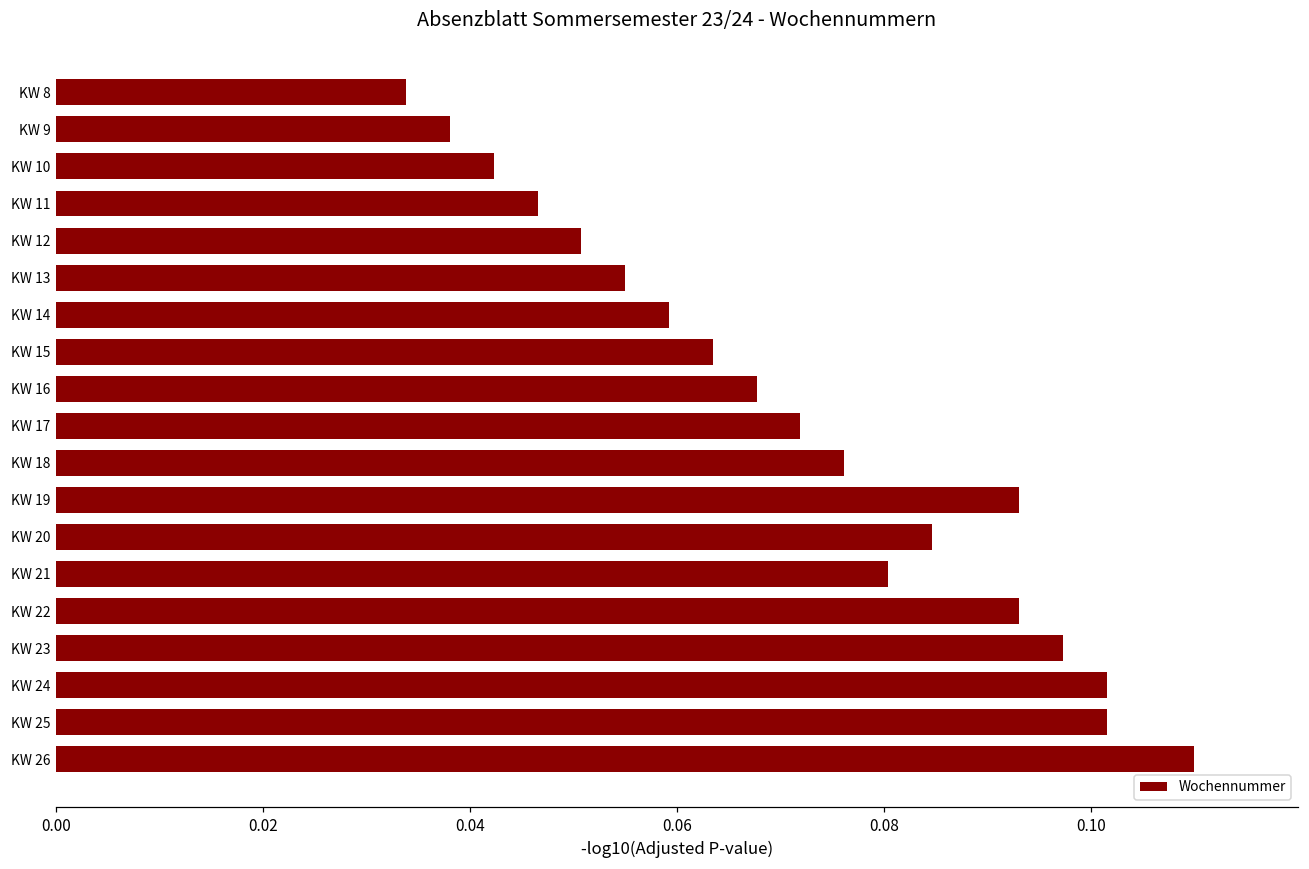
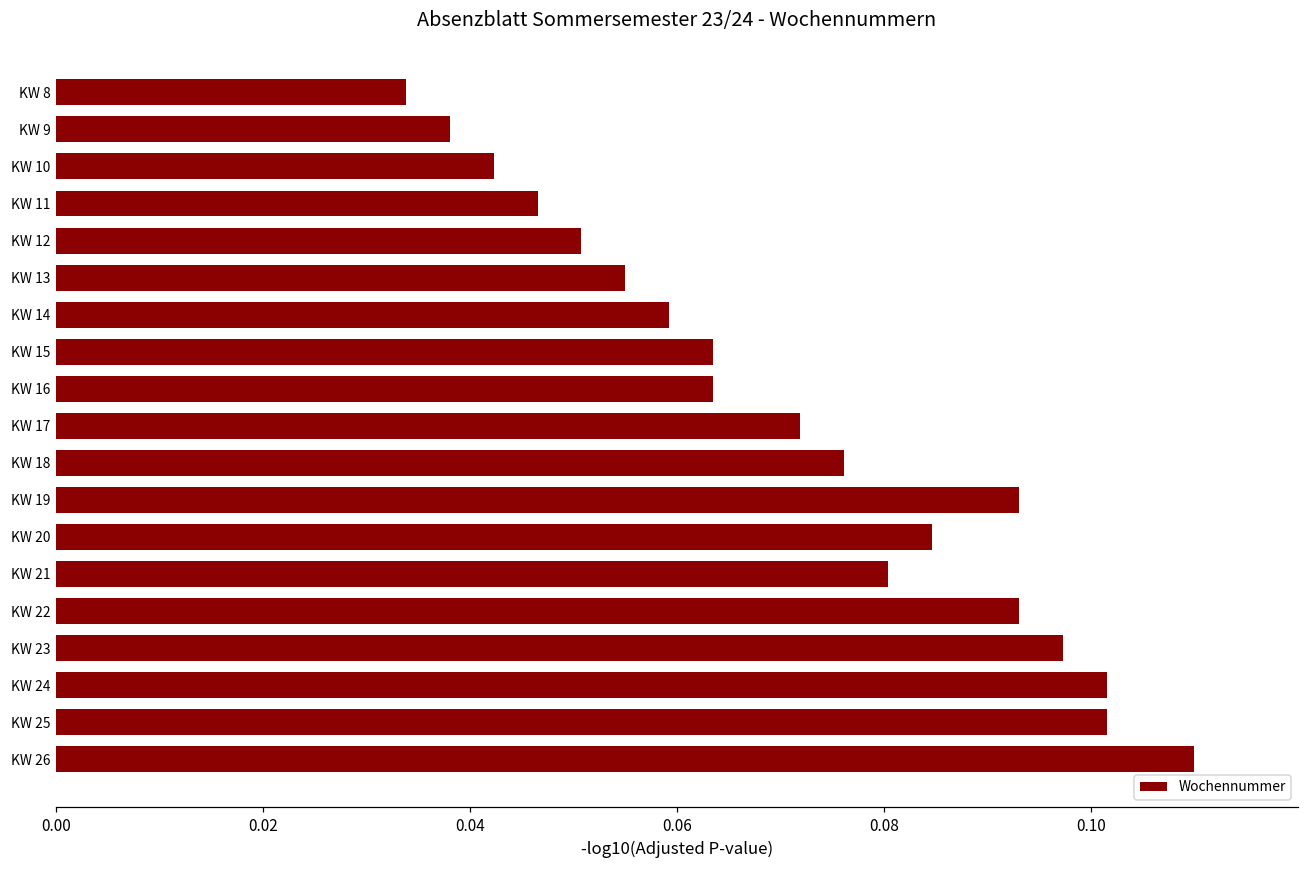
KW 16: 0.068 -> 0.063
